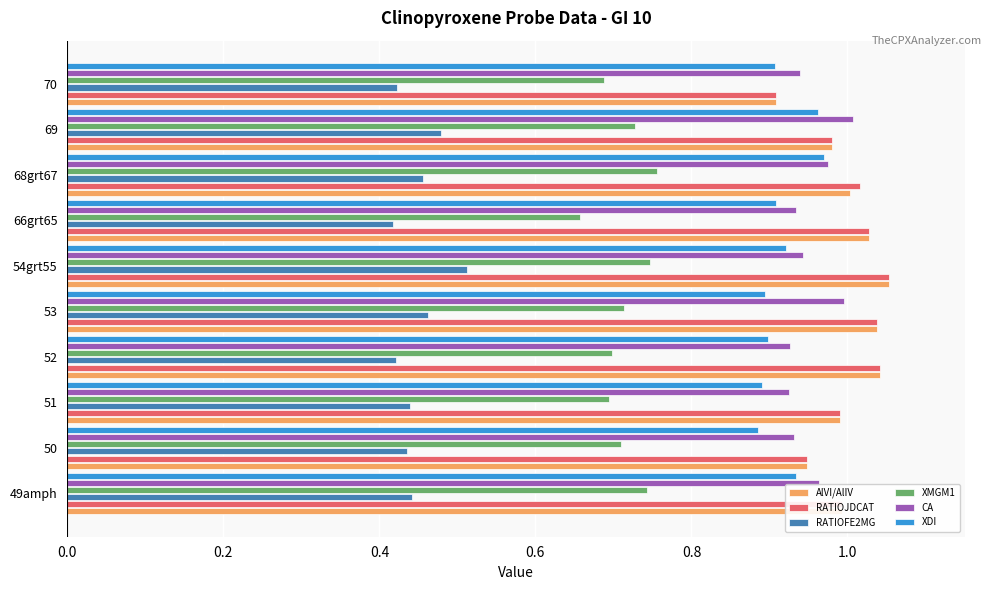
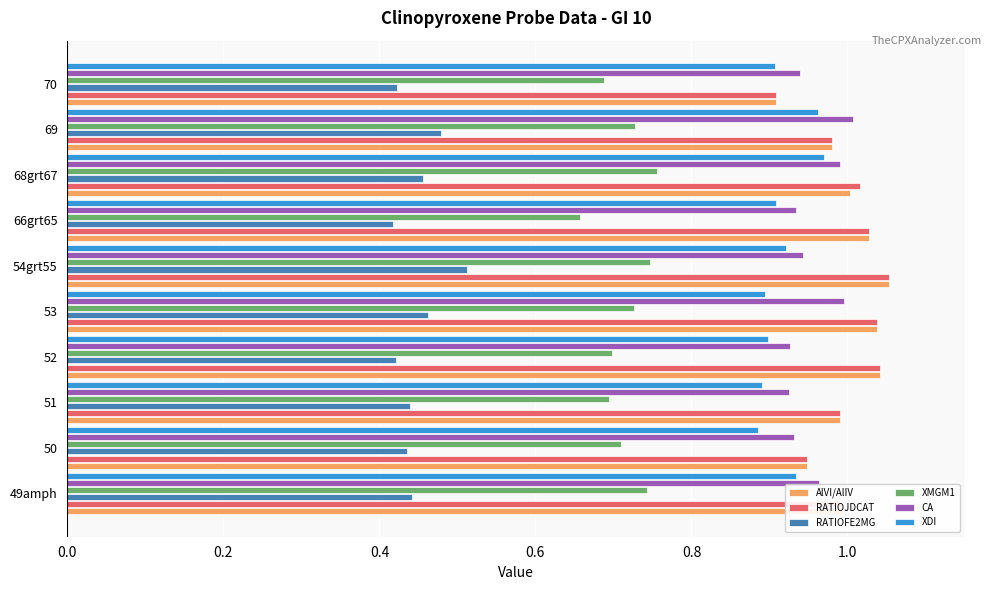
CA, 68grt67: 0.97 -> 0.99
XMGM1, 53: 0.71 -> 0.73
